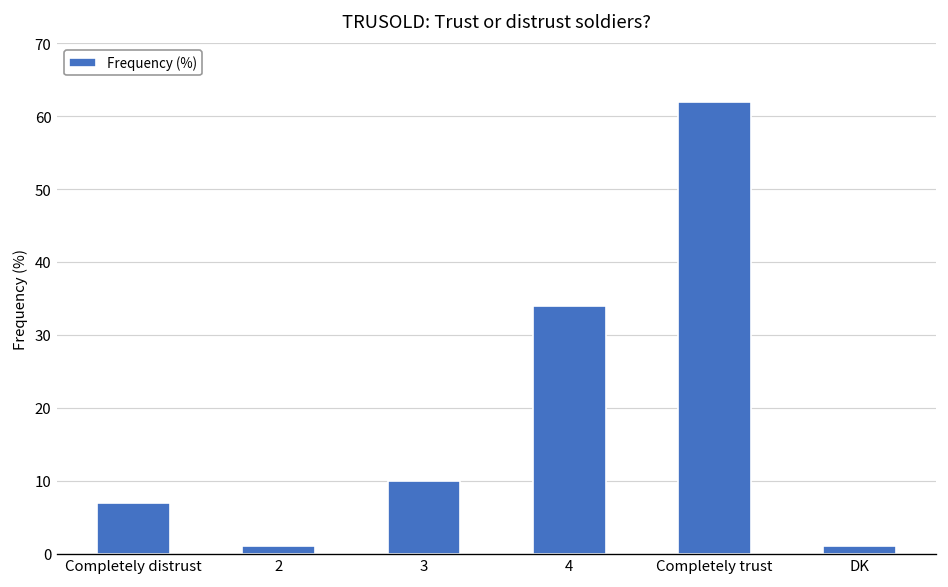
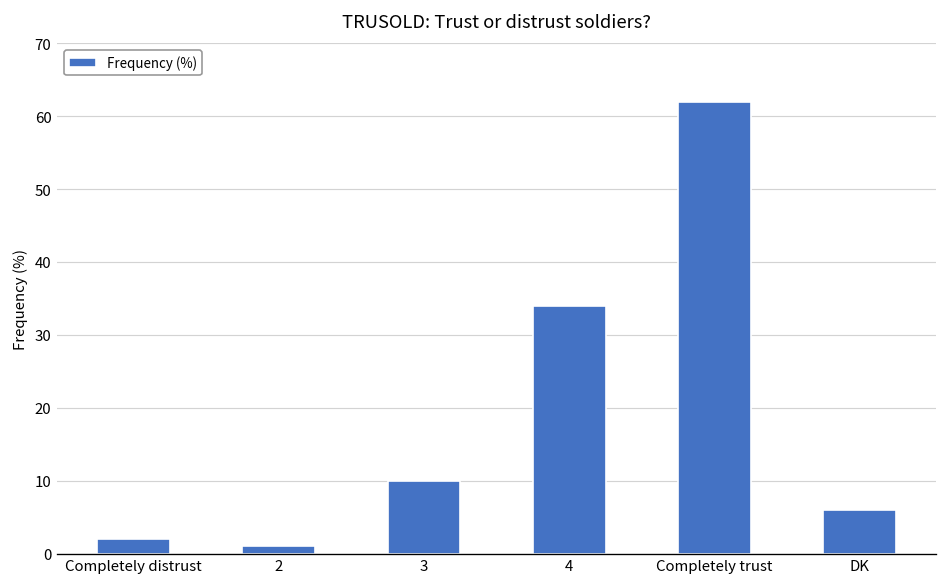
Completely distrust: 7 -> 2
DK: 1 -> 6
